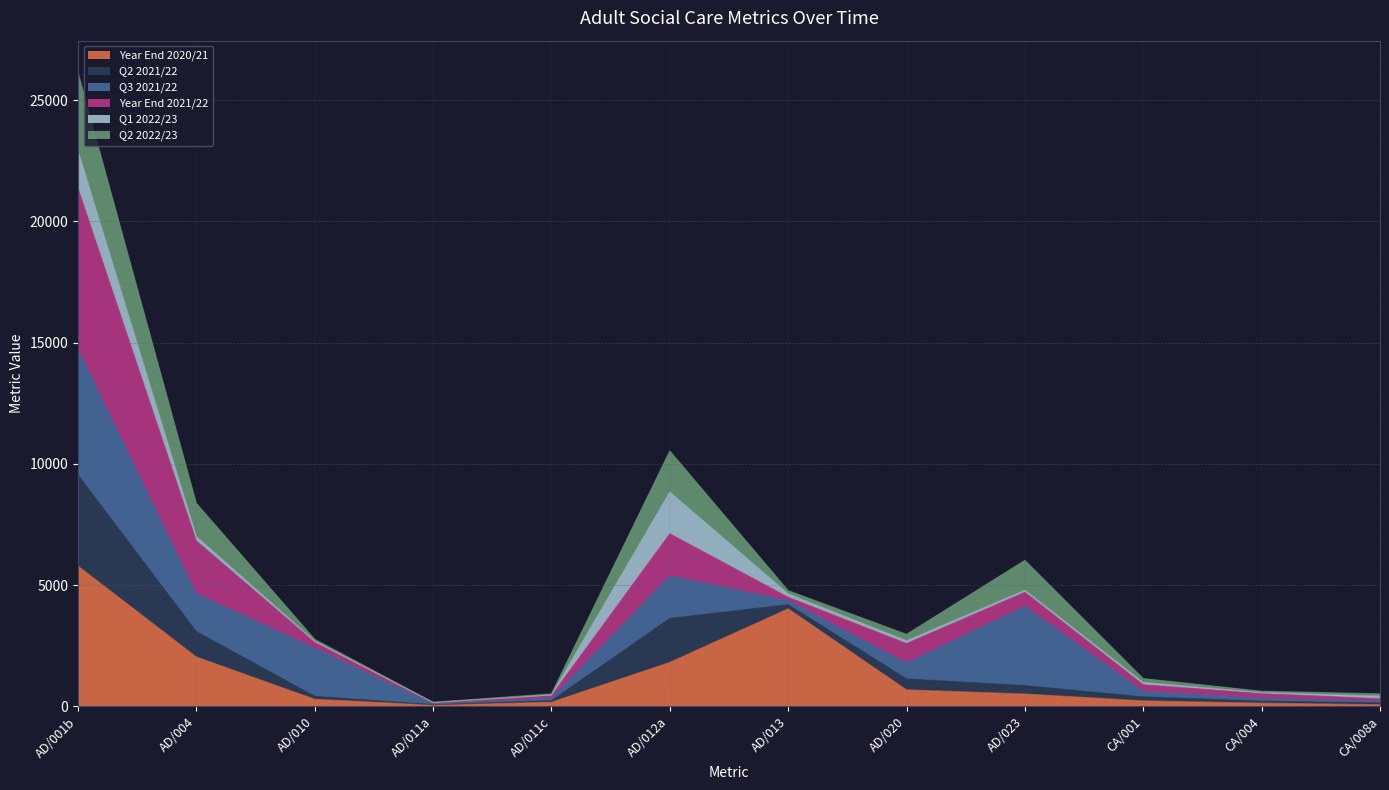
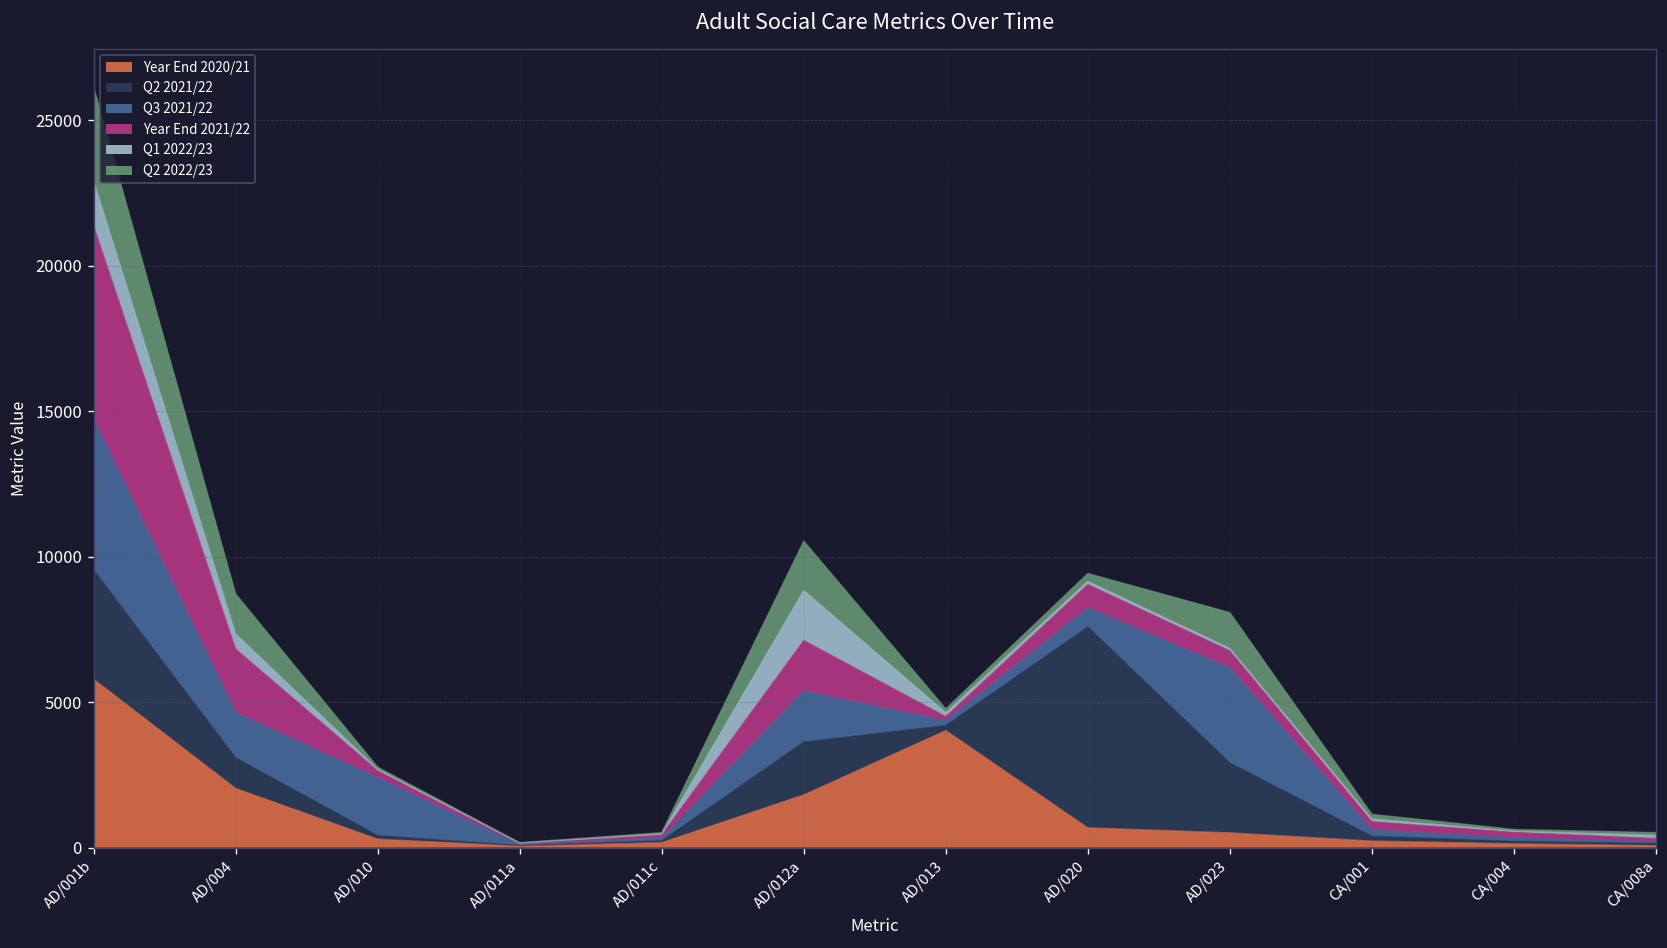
Q1 2022/23, AD/004: 200 -> 500
Q2 2021/22, AD/020: 500 -> 6900
Q2 2021/22, AD/023: 300 -> 2400
